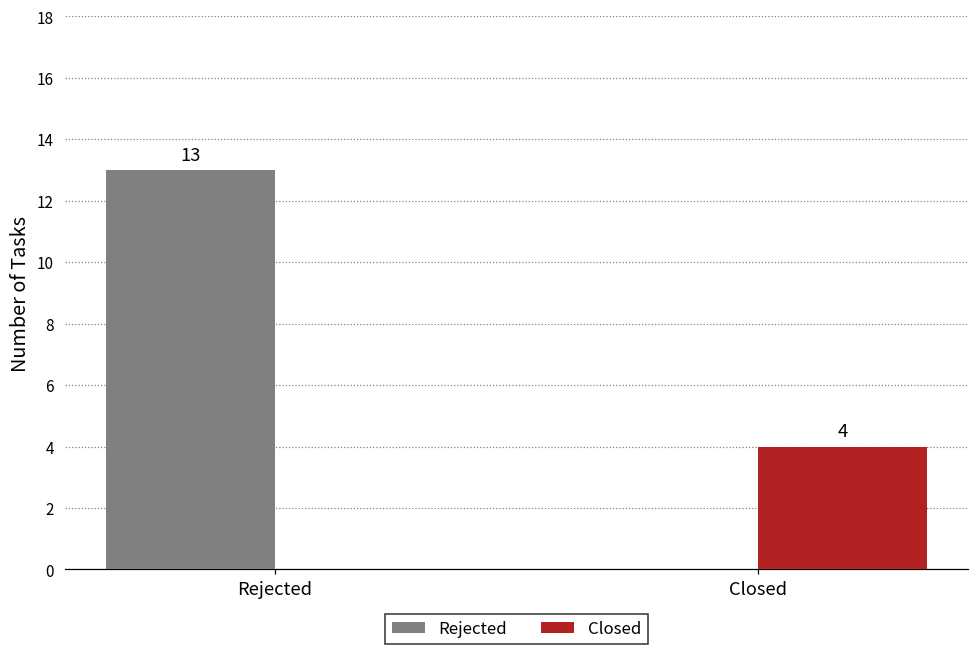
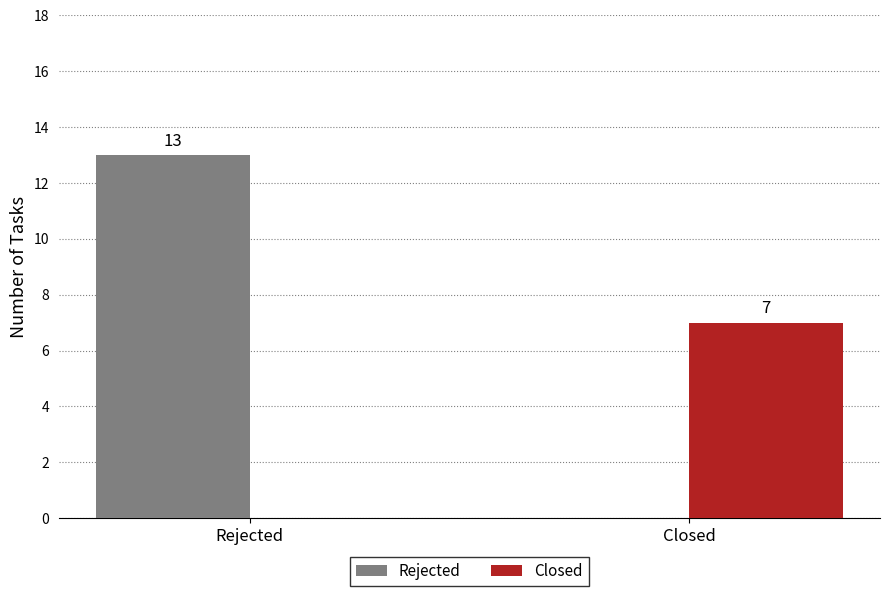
Closed, Closed: 4 -> 7
